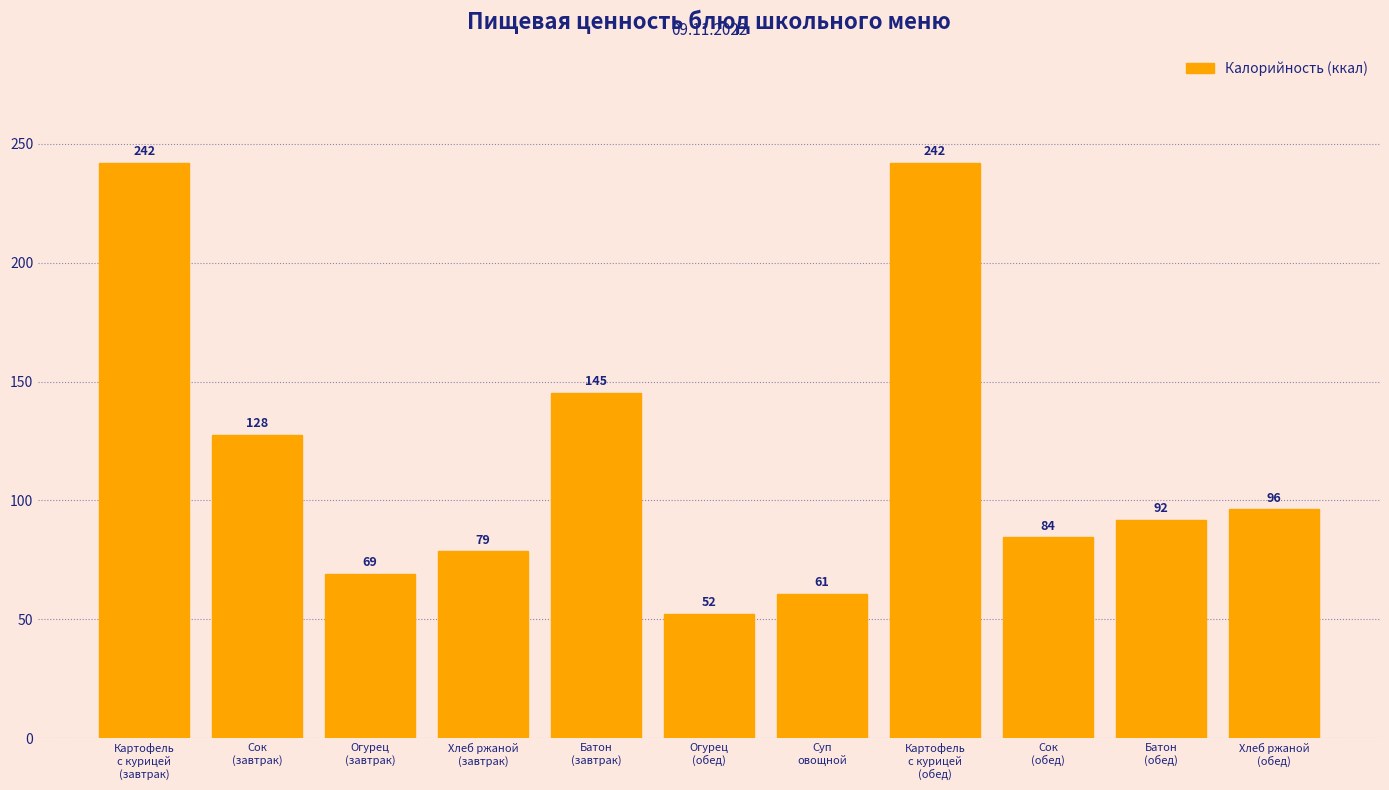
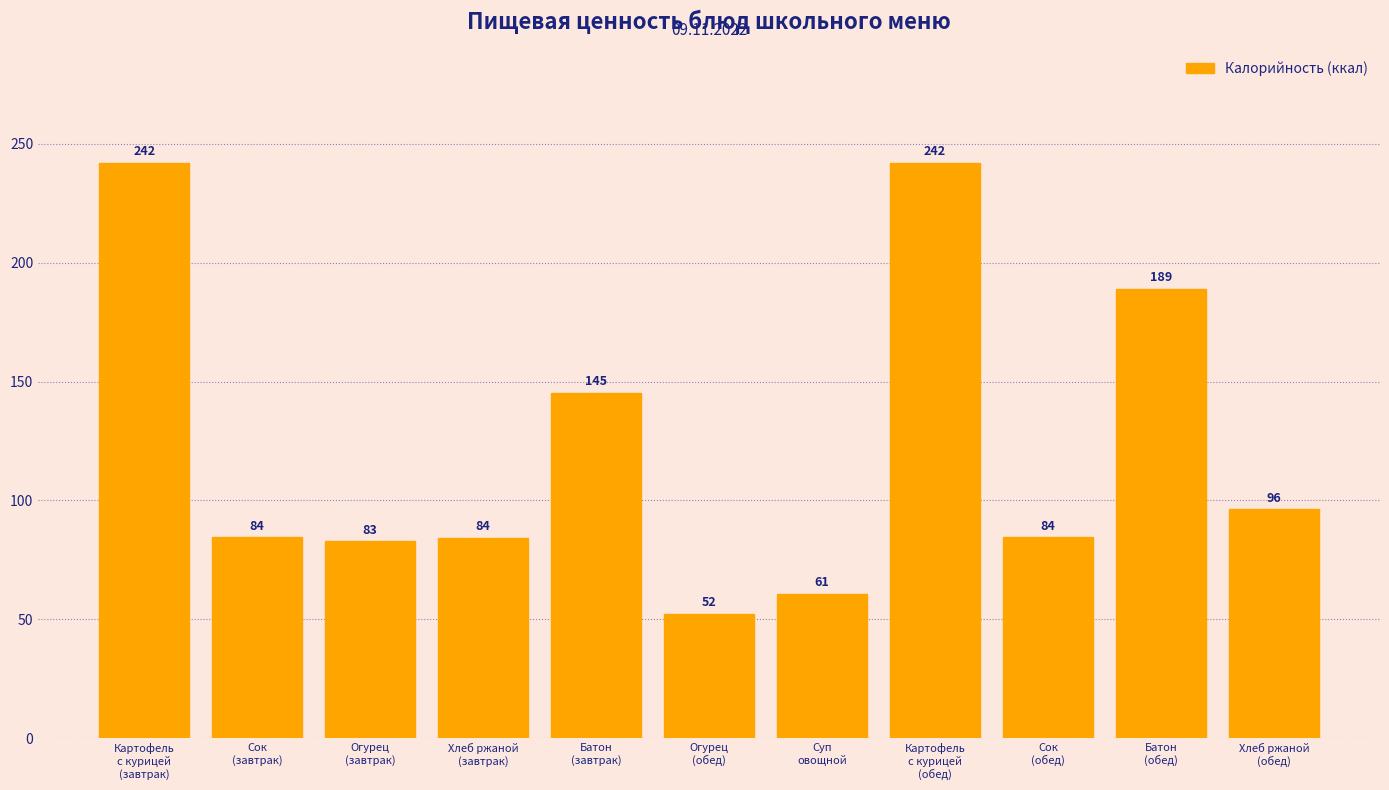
Сок (завтрак): 128 -> 84
Огурец (завтрак): 69 -> 83
Хлеб ржаной (завтрак): 79 -> 84
Батон (обед): 92 -> 189
